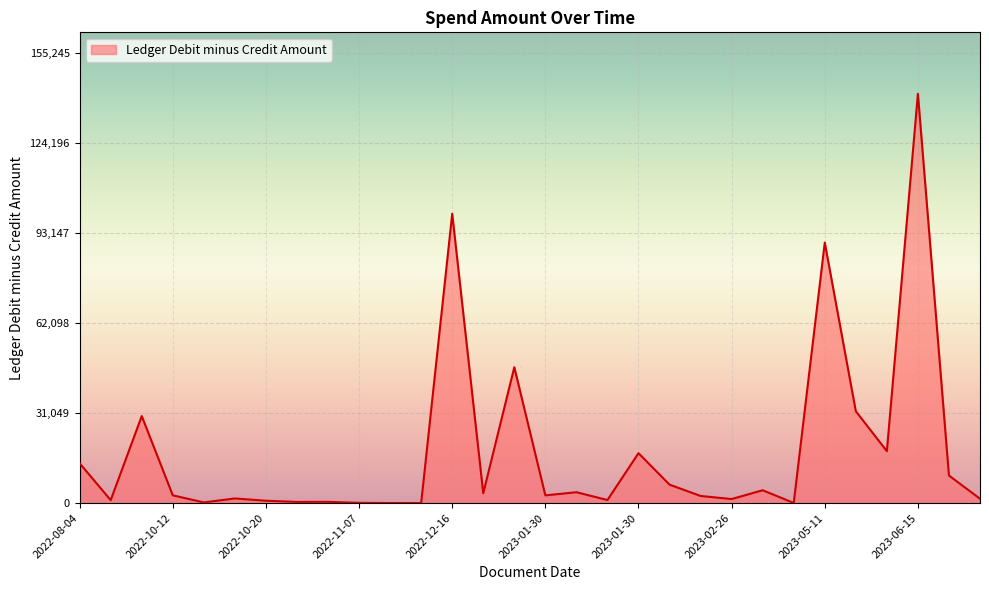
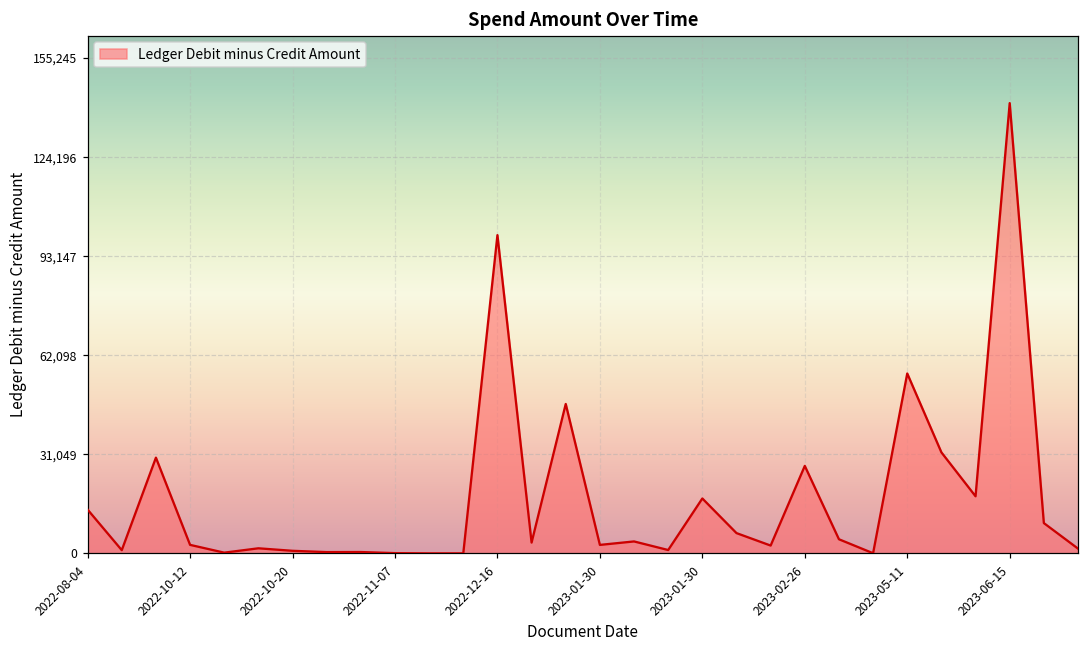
2023-02-26: 1,000 -> 27,000
2023-05-11: 90,000 -> 56,000
